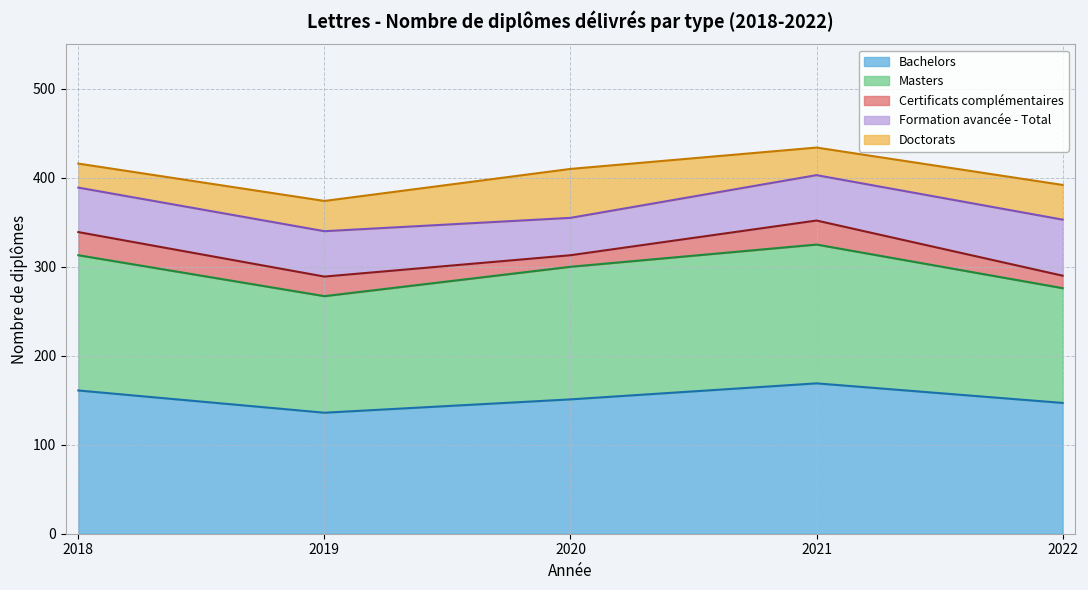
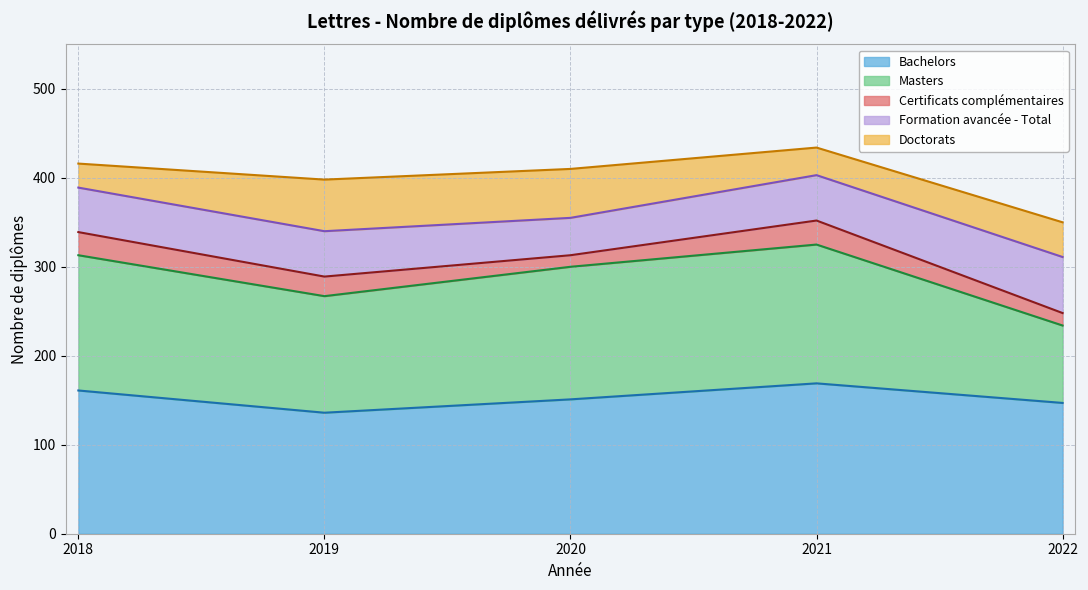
Doctorats, 2019: 30 -> 60
Masters, 2022: 130 -> 90
